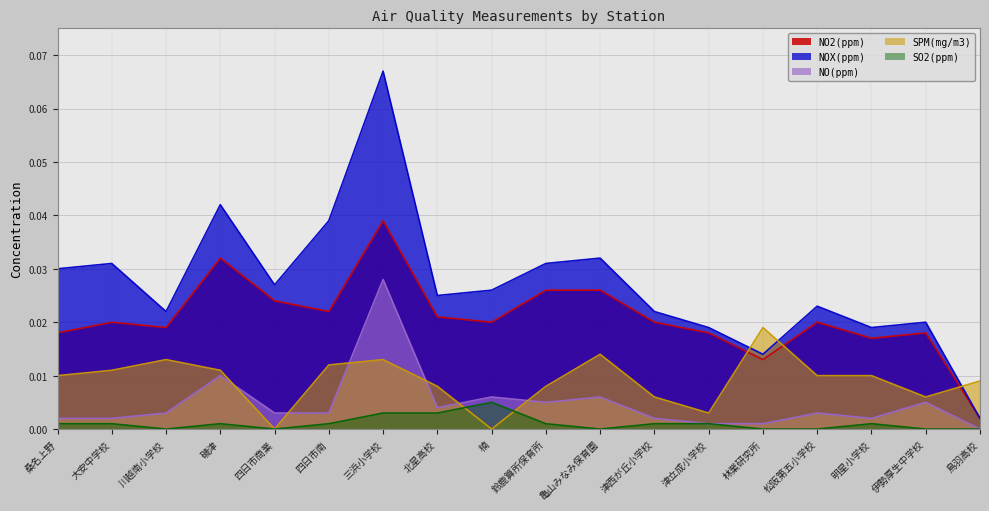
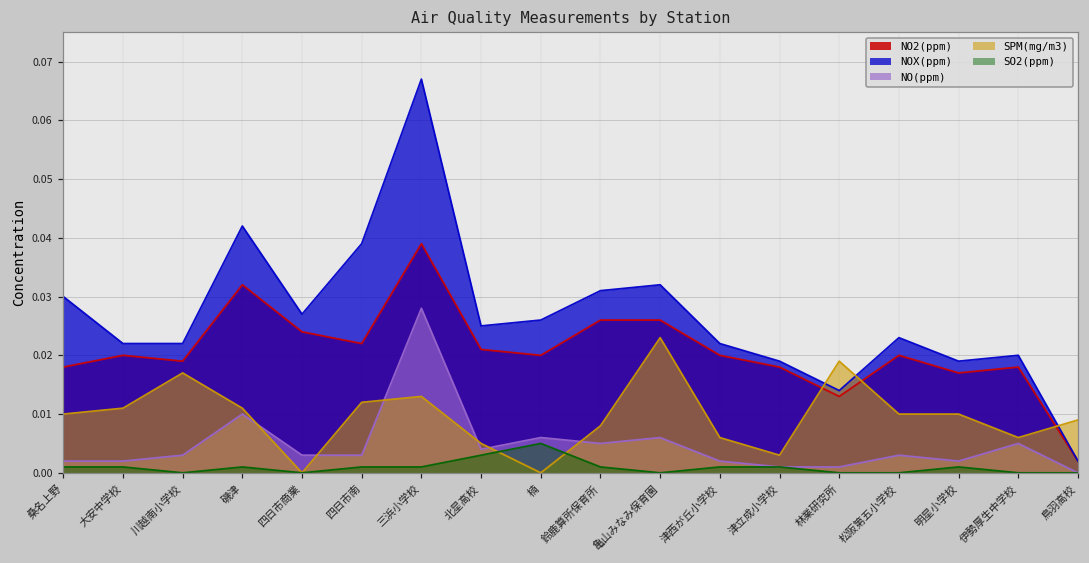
NOX(ppm), 大安中学校: 0.031 -> 0.022
SPM(mg/m3), 川越南小学校: 0.013 -> 0.017
SO2(ppm), 三浜小学校: 0.003 -> 0.001
SPM(mg/m3), 北星高校: 0.008 -> 0.005
SPM(mg/m3), 亀山みなみ保育園: 0.014 -> 0.023
